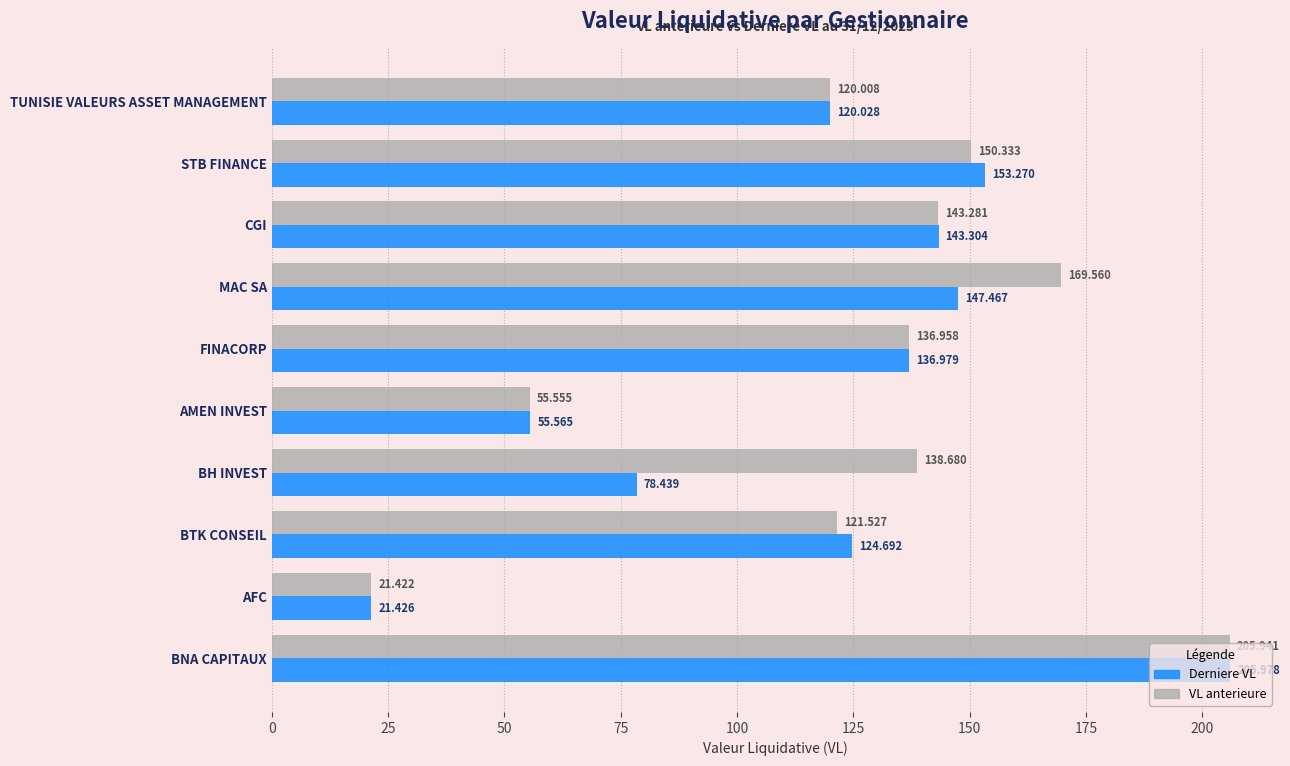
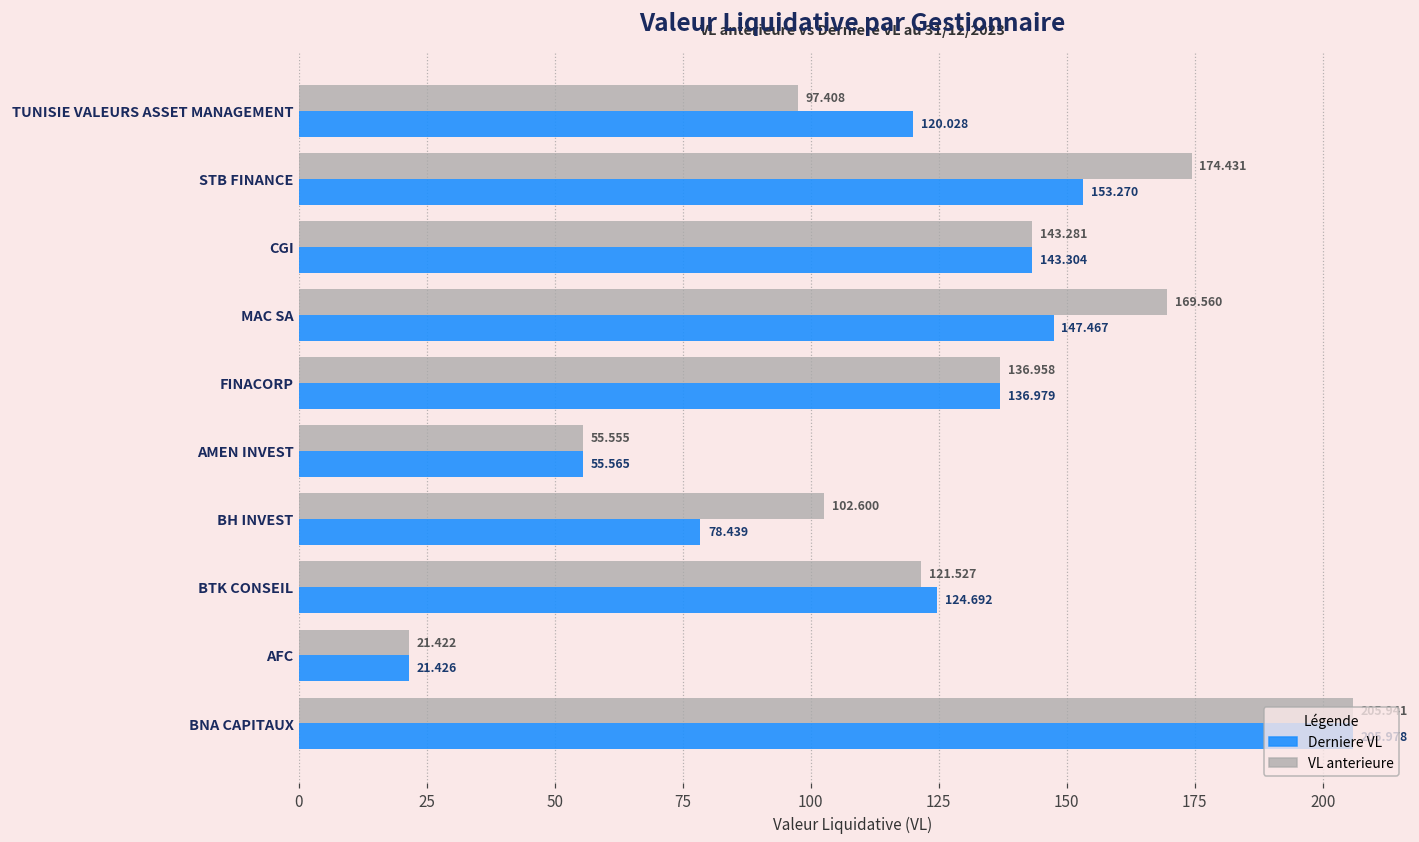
VL anterieure, TUNISIE VALEURS ASSET MANAGEMENT: 120.008 -> 97.408
VL anterieure, STB FINANCE: 150.333 -> 174.431
VL anterieure, BH INVEST: 138.680 -> 102.600
